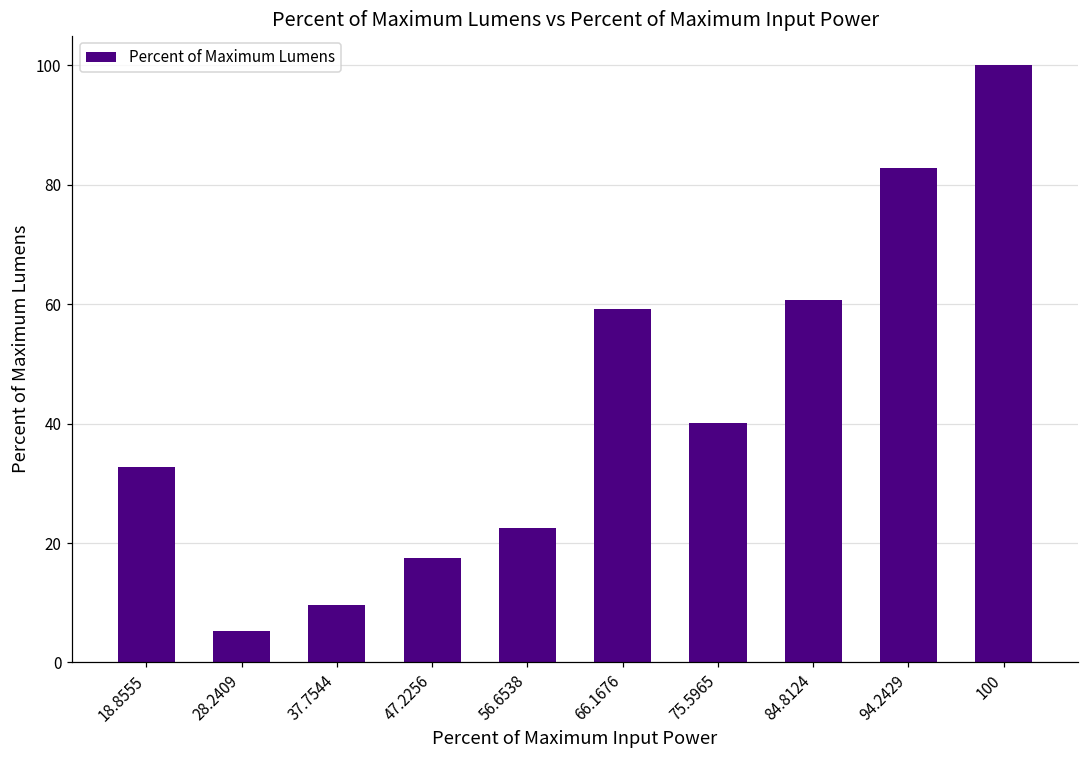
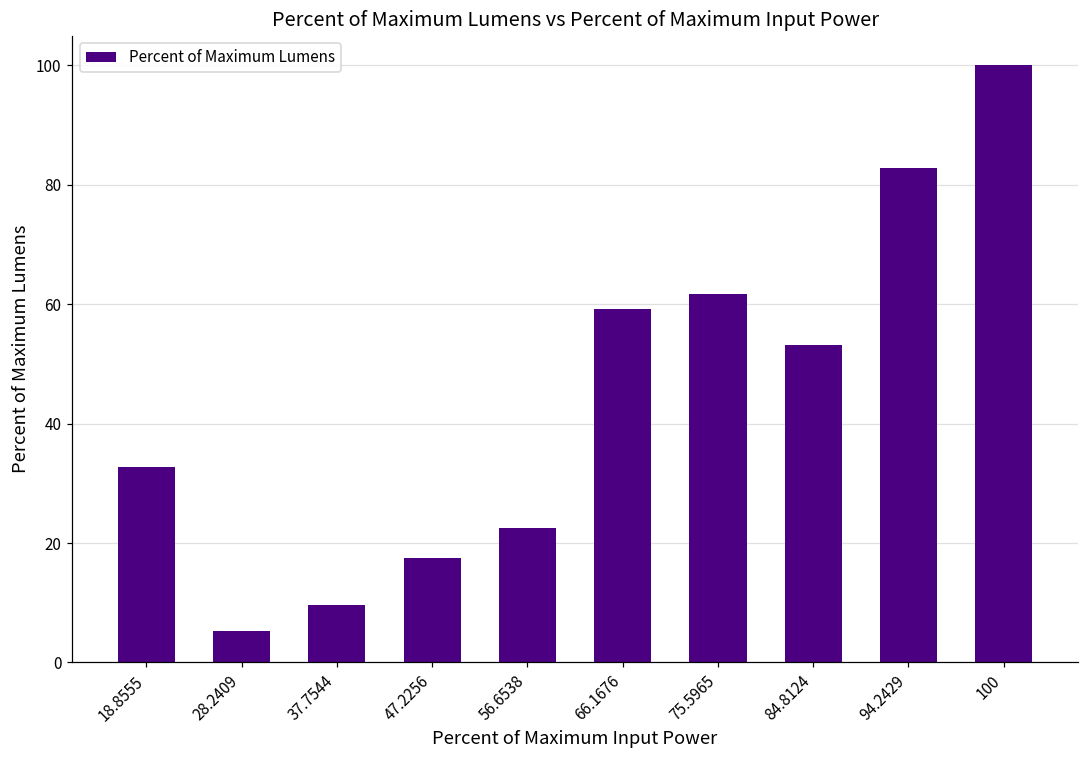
75.5965: 40 -> 62
84.8124: 61 -> 53
